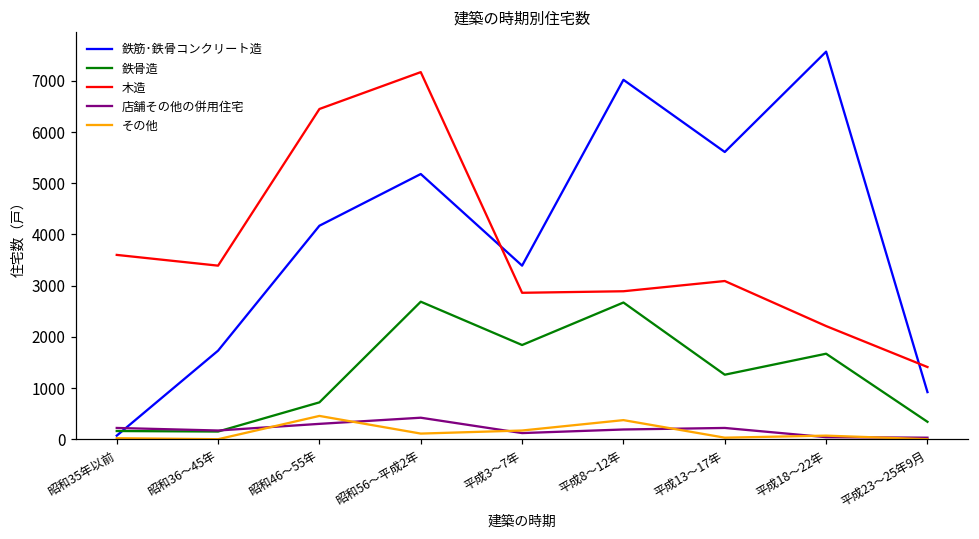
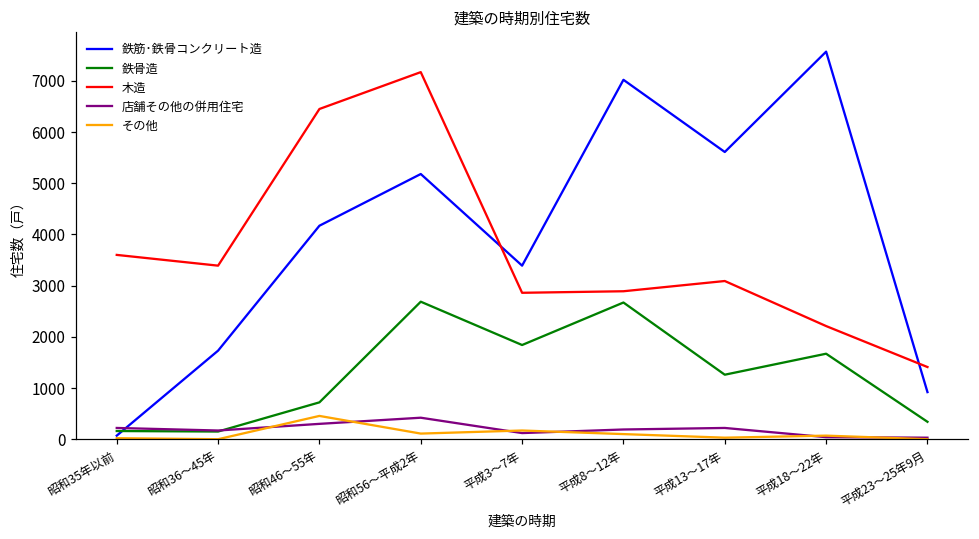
その他, 平成8～12年: 400 -> 100
